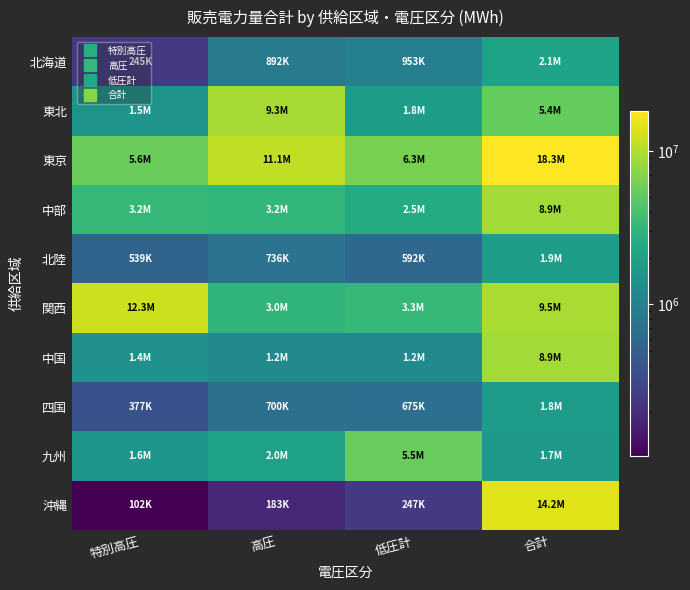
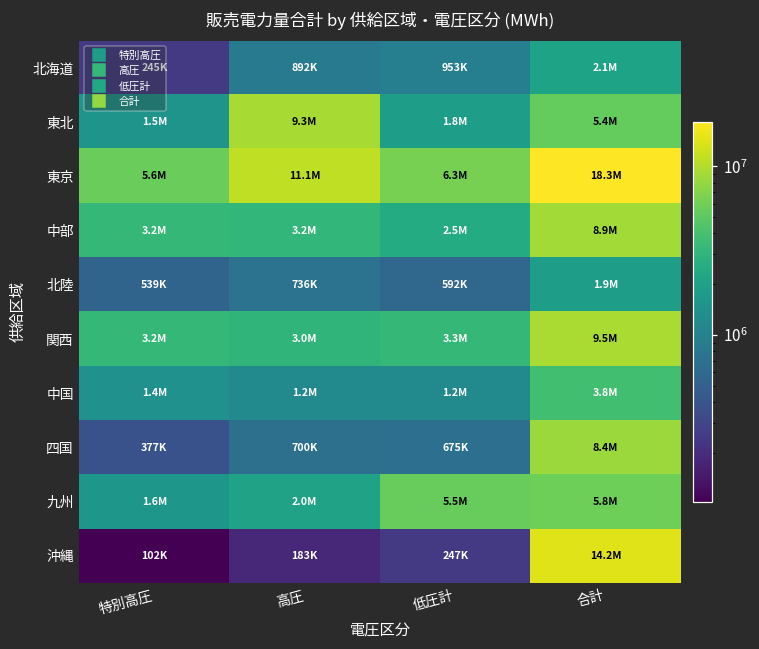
関西, 特別高圧: 12.3M -> 3.2M
中国, 合計: 8.9M -> 3.8M
四国, 合計: 1.8M -> 8.4M
九州, 合計: 1.7M -> 5.8M
